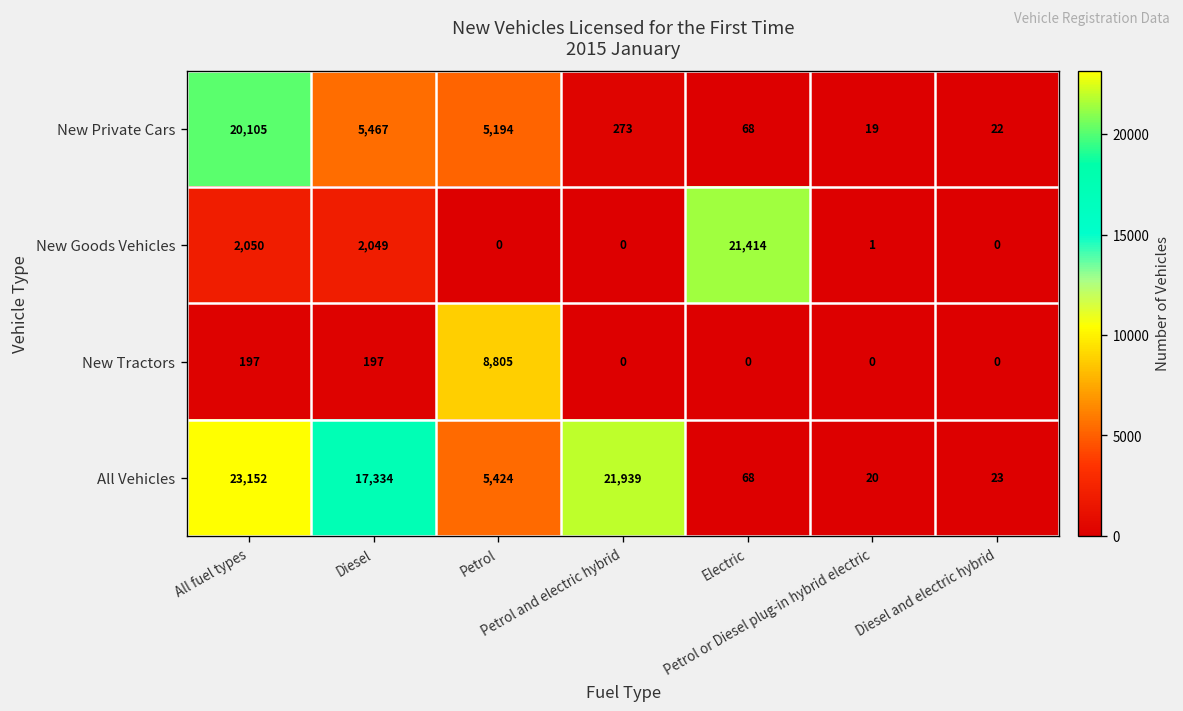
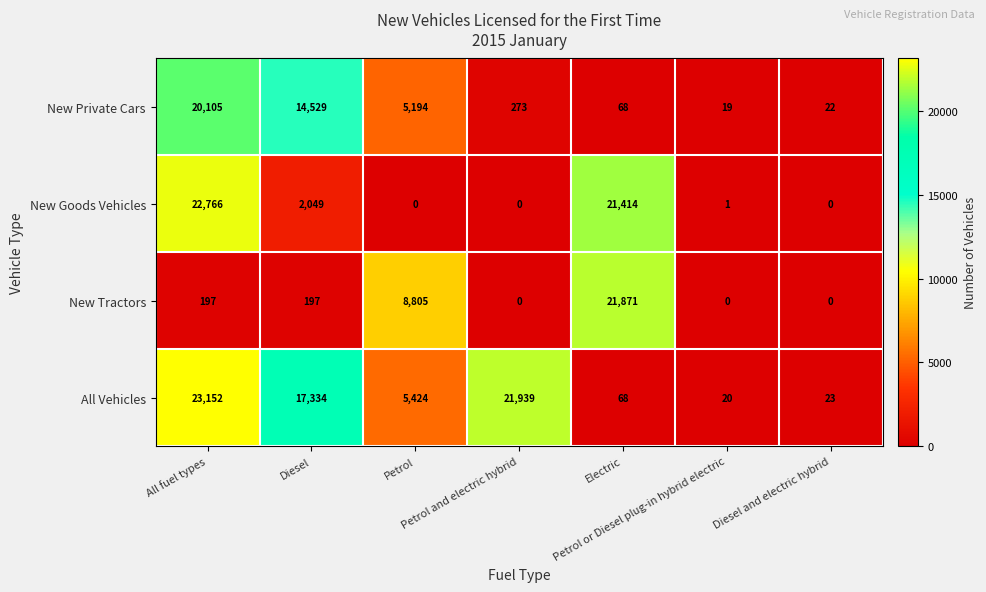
New Private Cars, Diesel: 5,467 -> 14,529
New Goods Vehicles, All fuel types: 2,050 -> 22,766
New Tractors, Electric: 0 -> 21,871
